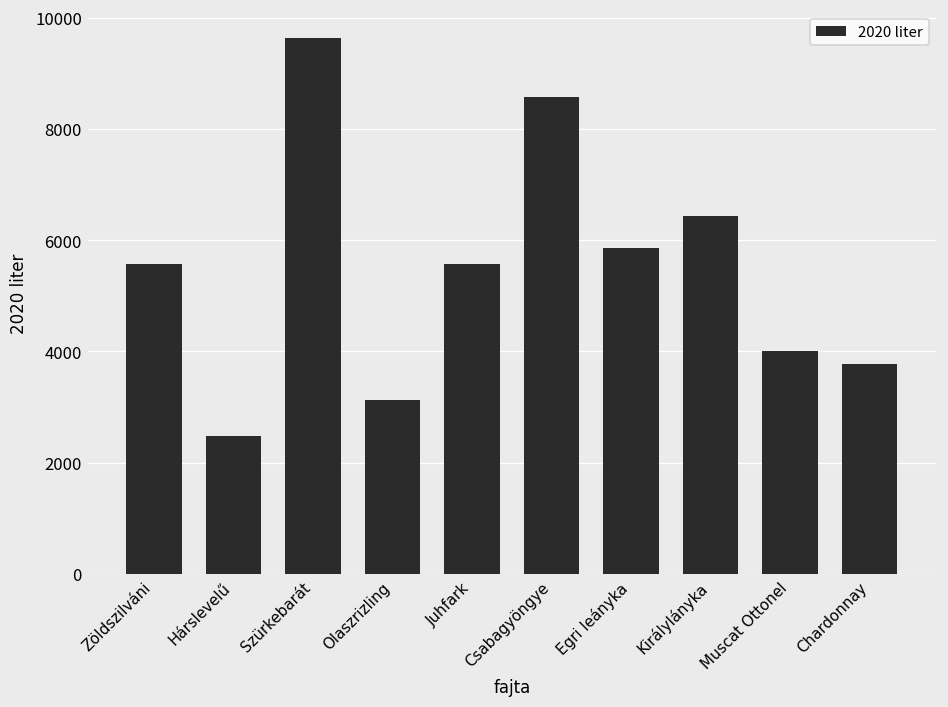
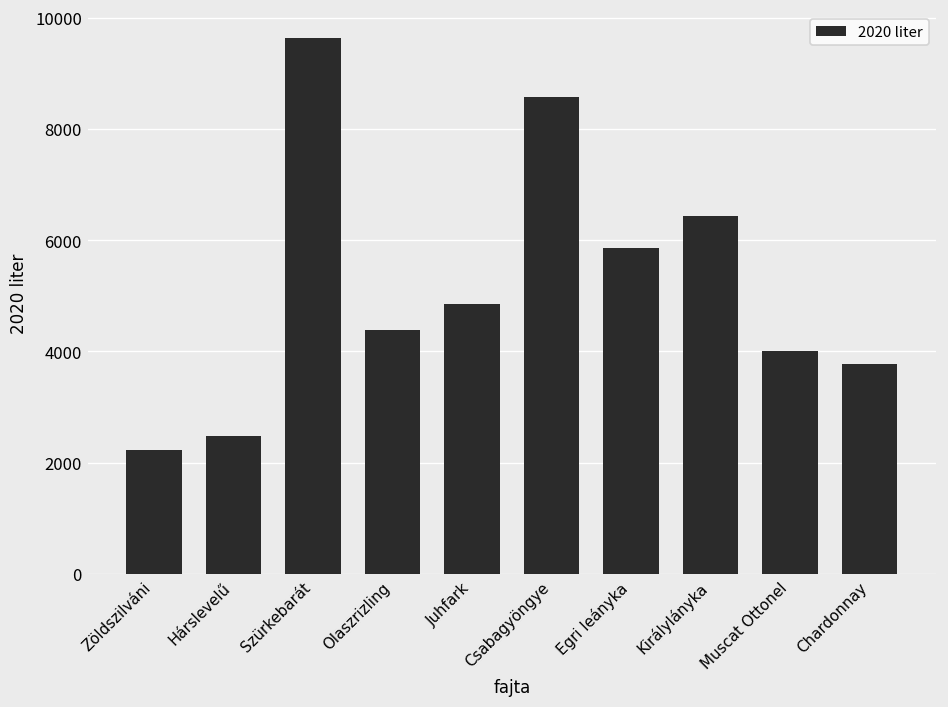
Zöldszilváni: 5600 -> 2200
Olaszrizling: 3100 -> 4400
Juhfark: 5600 -> 4800
